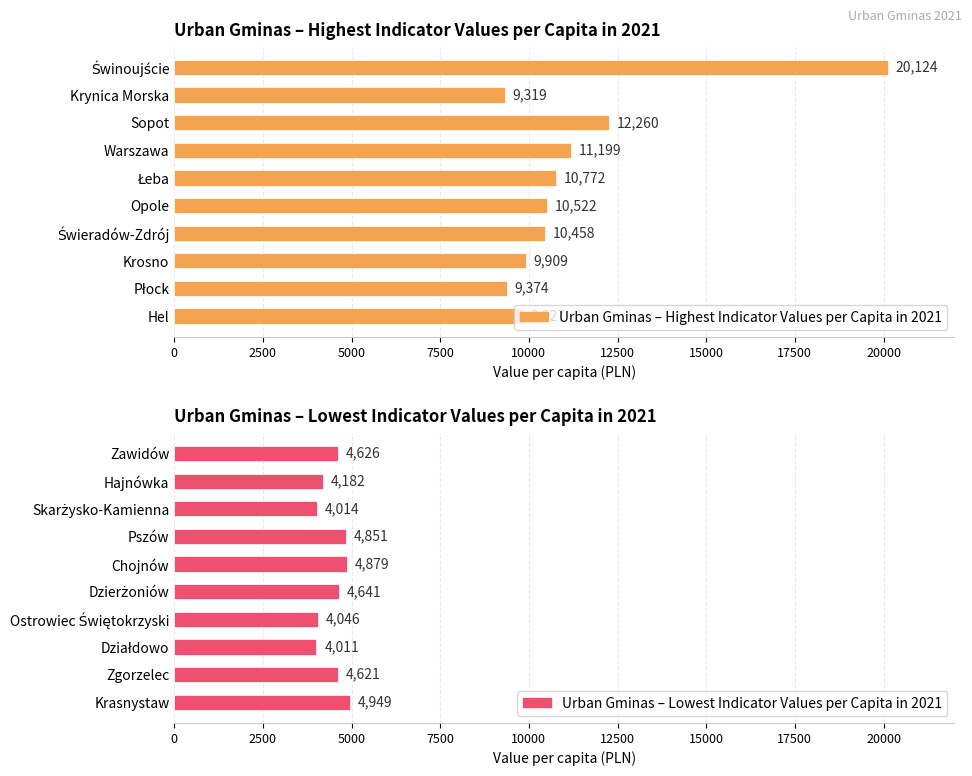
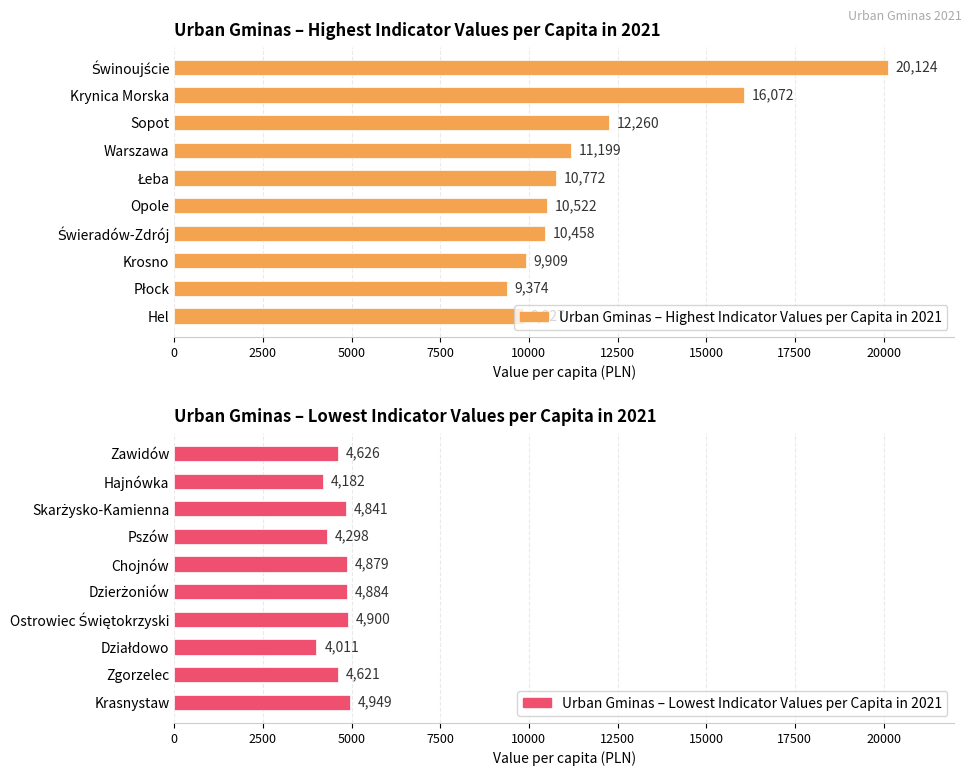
Urban Gminas – Highest Indicator Values per Capita in 2021, Krynica Morska: 9,319 -> 16,072
Urban Gminas – Lowest Indicator Values per Capita in 2021, Skarżysko-Kamienna: 4,014 -> 4,841
Urban Gminas – Lowest Indicator Values per Capita in 2021, Pszów: 4,851 -> 4,298
Urban Gminas – Lowest Indicator Values per Capita in 2021, Dzierżoniów: 4,641 -> 4,884
Urban Gminas – Lowest Indicator Values per Capita in 2021, Ostrowiec Świętokrzyski: 4,046 -> 4,900
